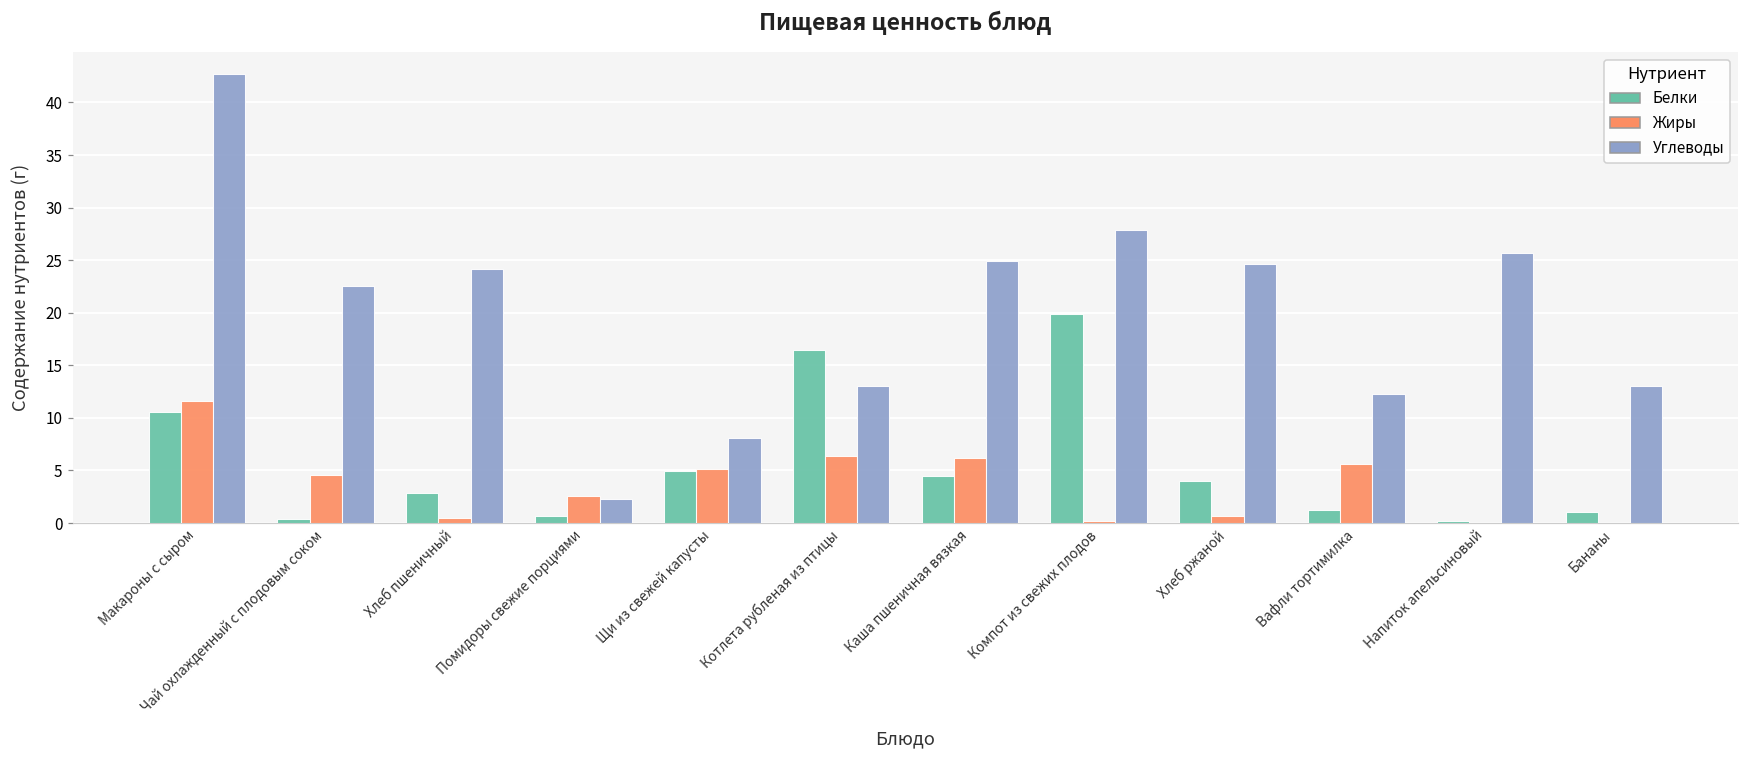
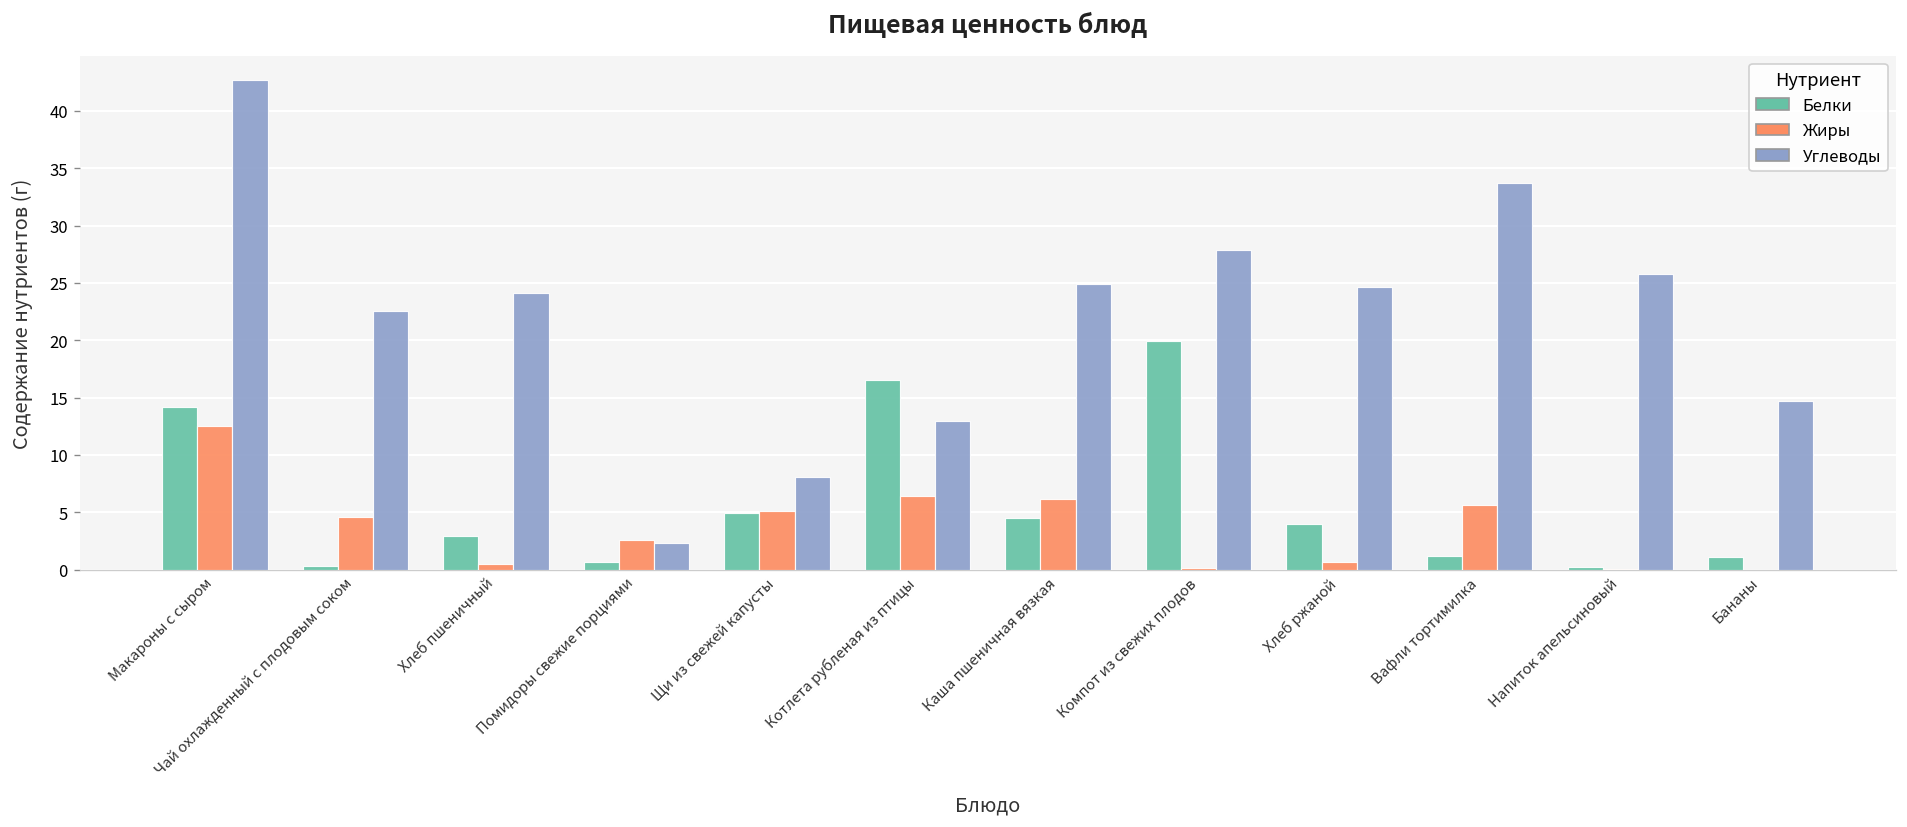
Белки, Макароны с сыром: 11 -> 14
Жиры, Макароны с сыром: 12 -> 13
Углеводы, Вафли тортимилка: 12 -> 34
Углеводы, Бананы: 13 -> 15
